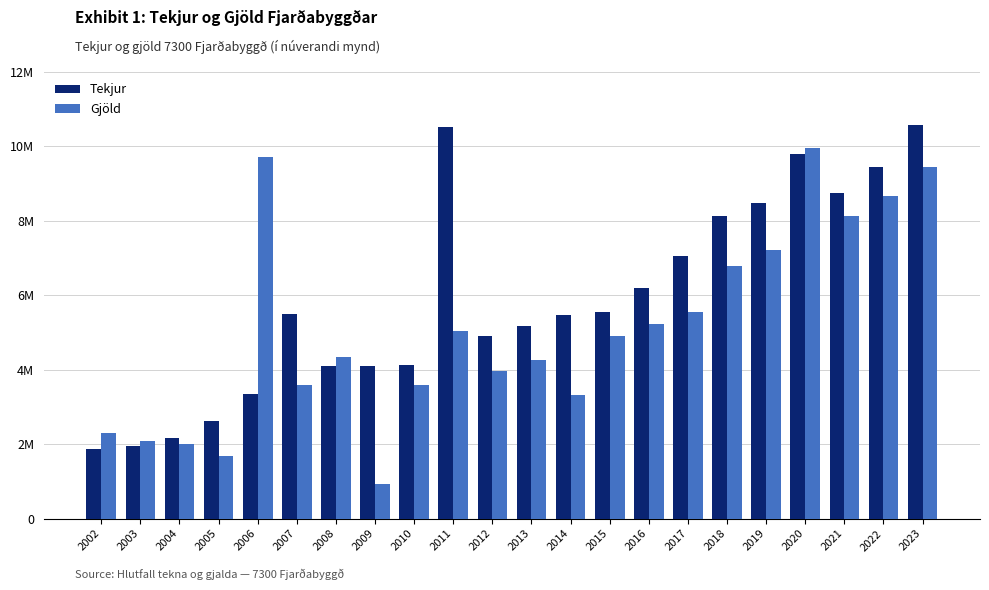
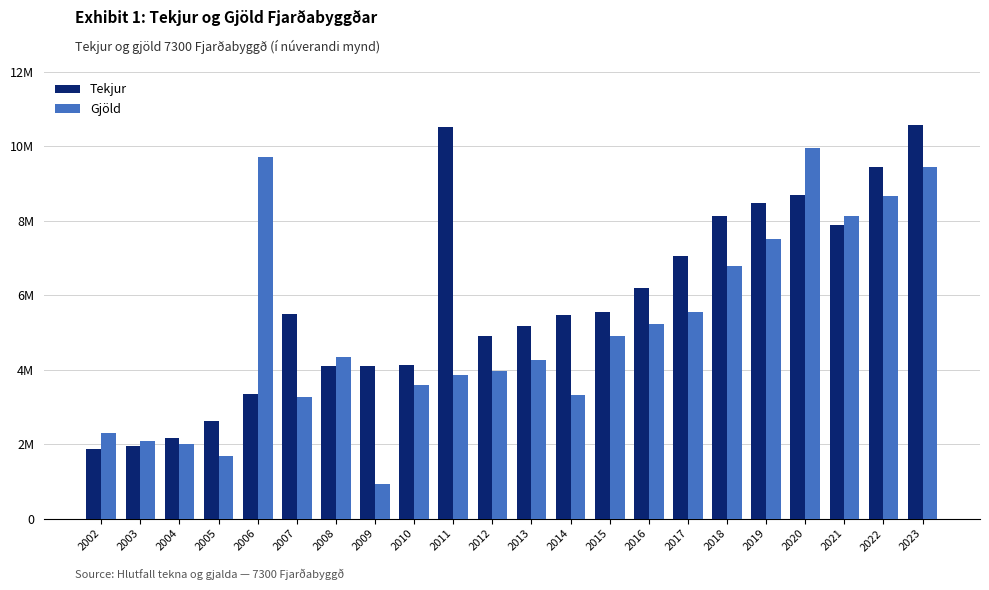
Gjöld, 2007: 3600000 -> 3300000
Gjöld, 2011: 5100000 -> 3900000
Gjöld, 2019: 7200000 -> 7500000
Tekjur, 2020: 9800000 -> 8700000
Tekjur, 2021: 8700000 -> 7900000
